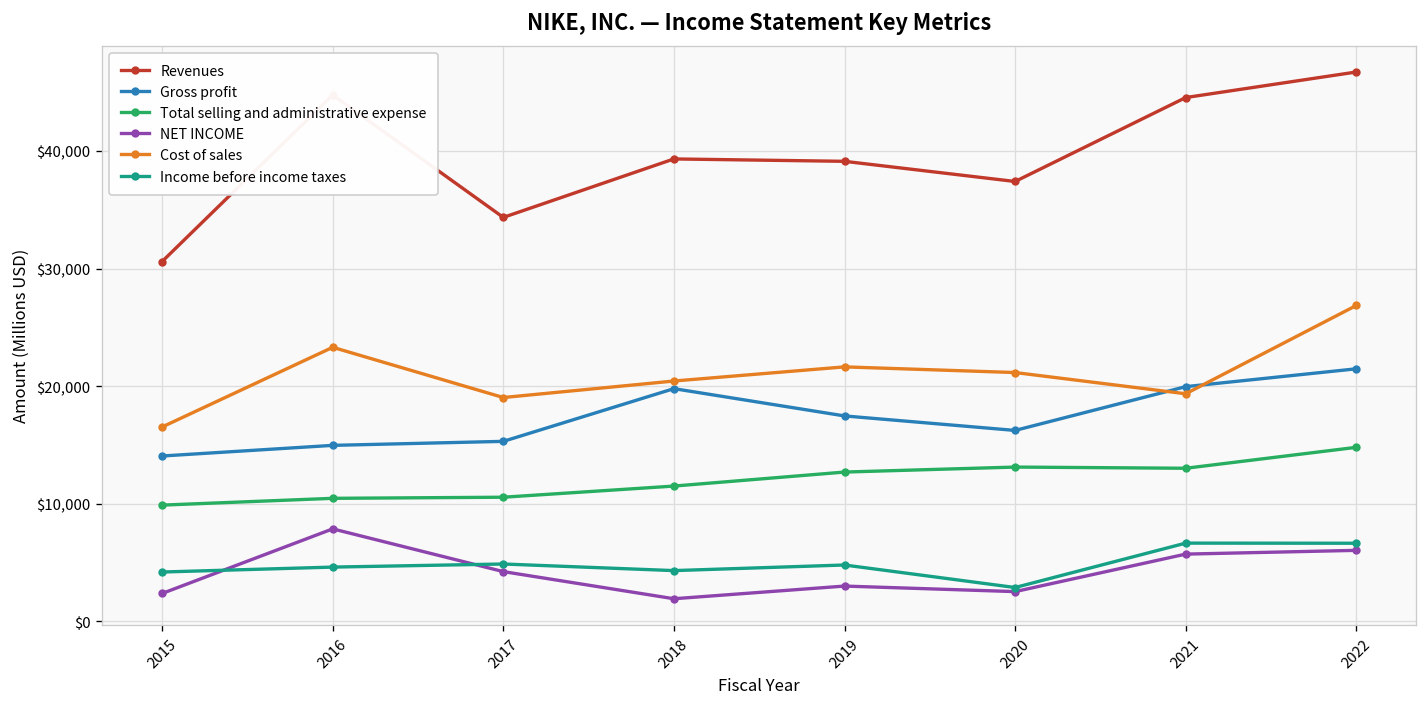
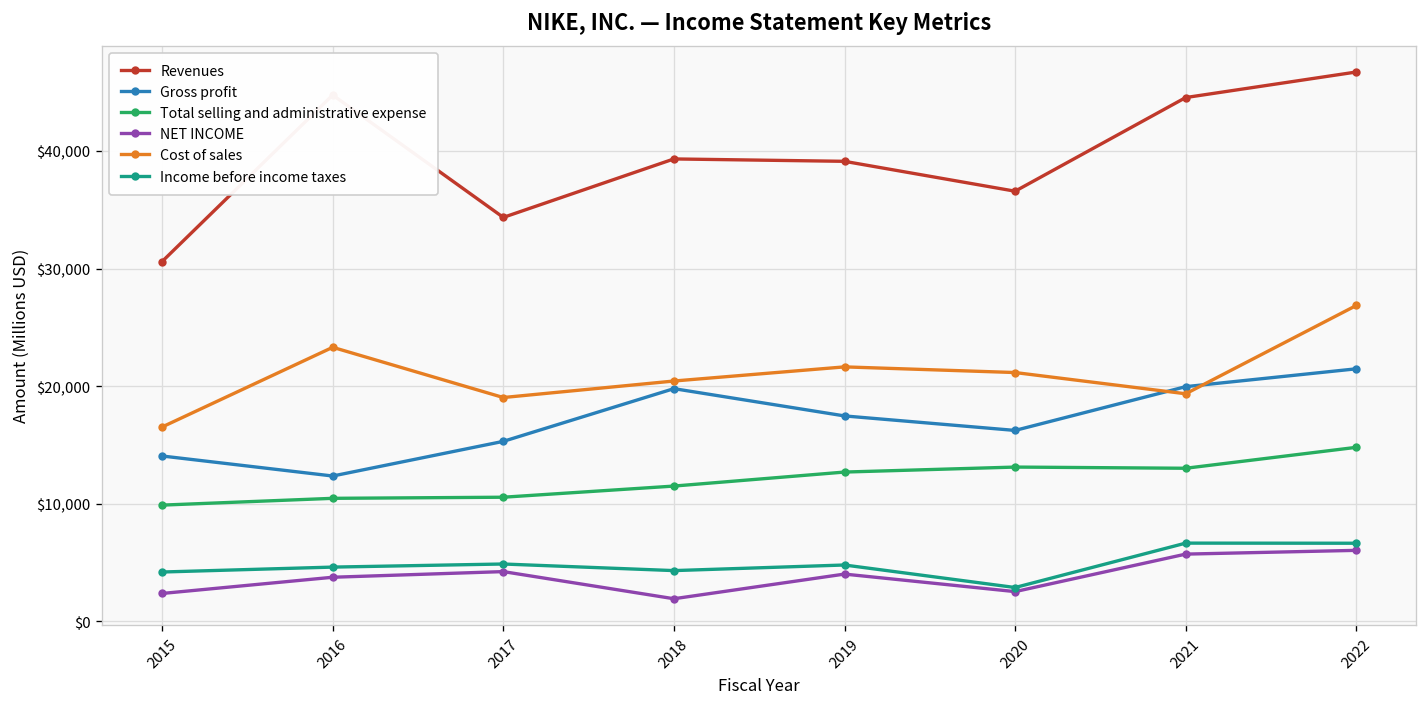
Gross profit, 2016: $15,000 -> $12,000
NET INCOME, 2016: $8,000 -> $4,000
NET INCOME, 2019: $3,000 -> $4,000
Revenues, 2020: $37,400 -> $36,600
